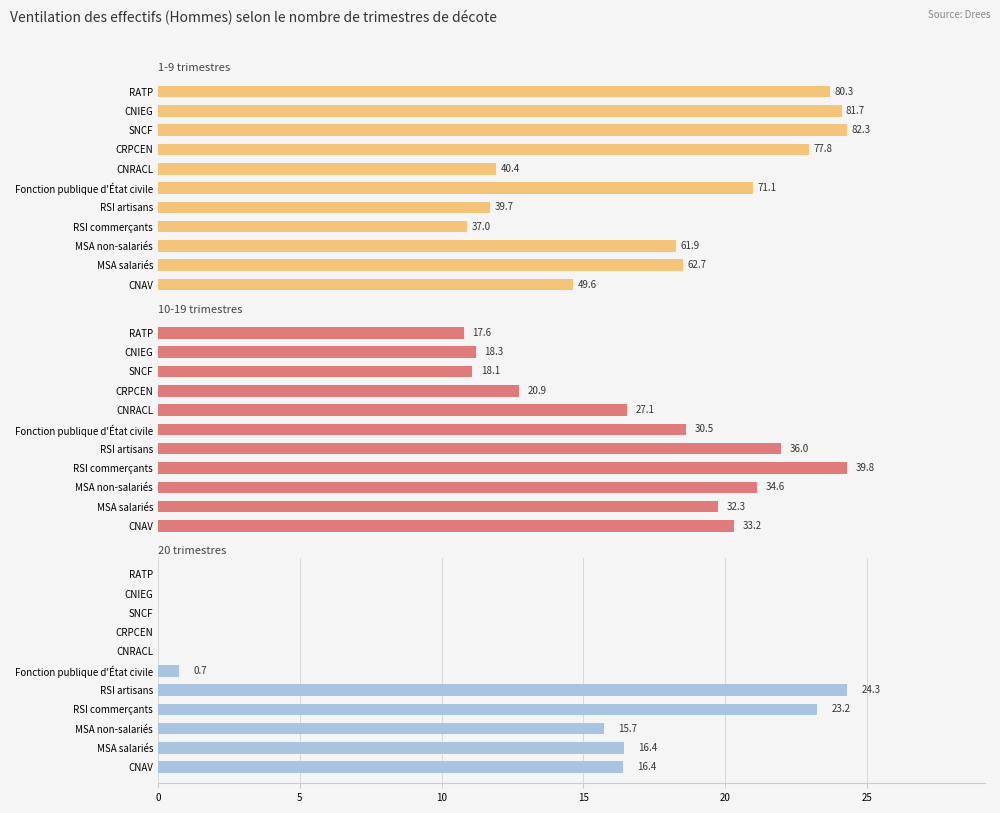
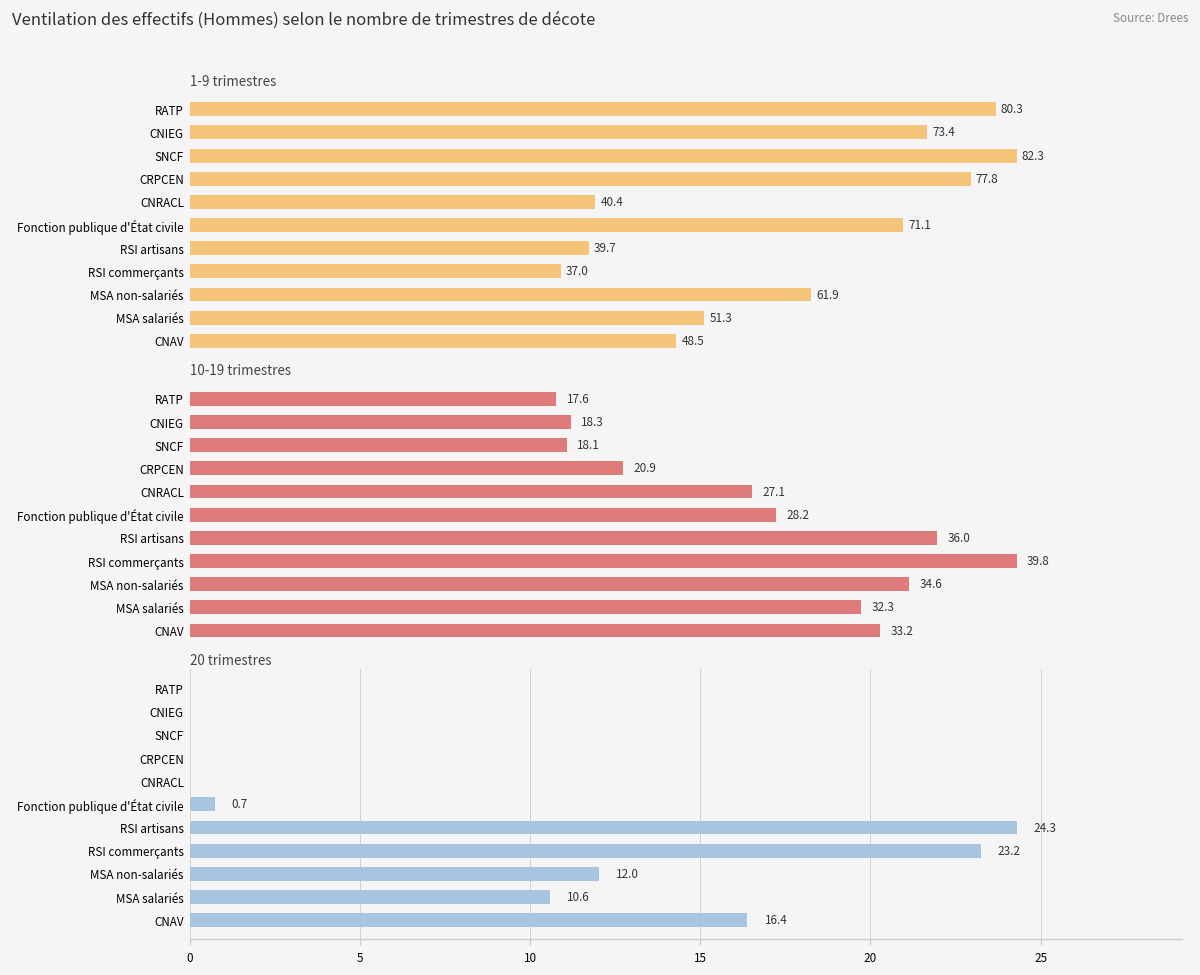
1-9 trimestres, CNIEG: 81.7 -> 73.4
1-9 trimestres, MSA salariés: 62.7 -> 51.3
1-9 trimestres, CNAV: 49.6 -> 48.5
10-19 trimestres, Fonction publique d'État civile: 30.5 -> 28.2
20 trimestres, MSA non-salariés: 15.7 -> 12.0
20 trimestres, MSA salariés: 16.4 -> 10.6
